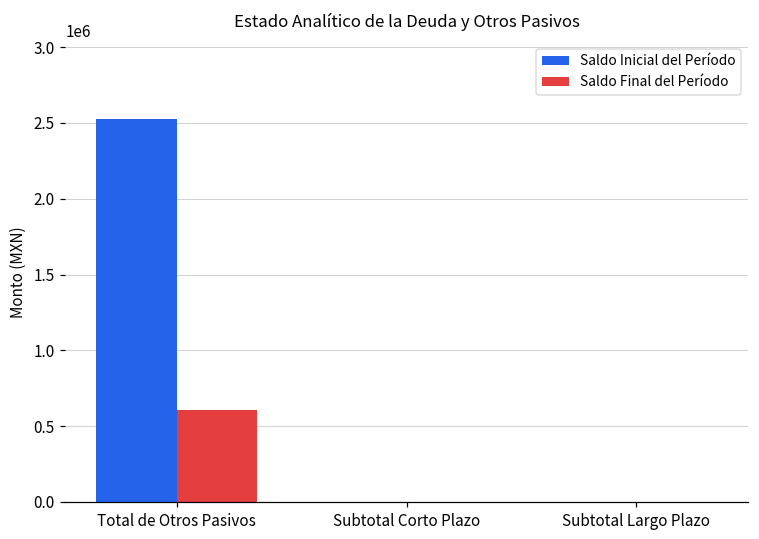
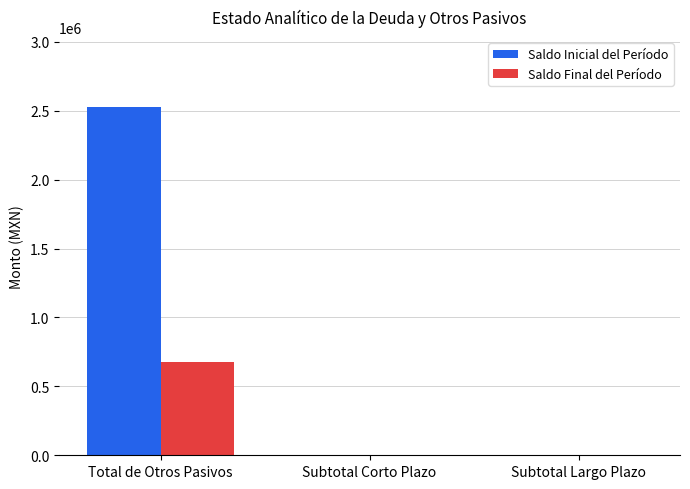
Saldo Final del Período, Total de Otros Pasivos: 600000 -> 680000
